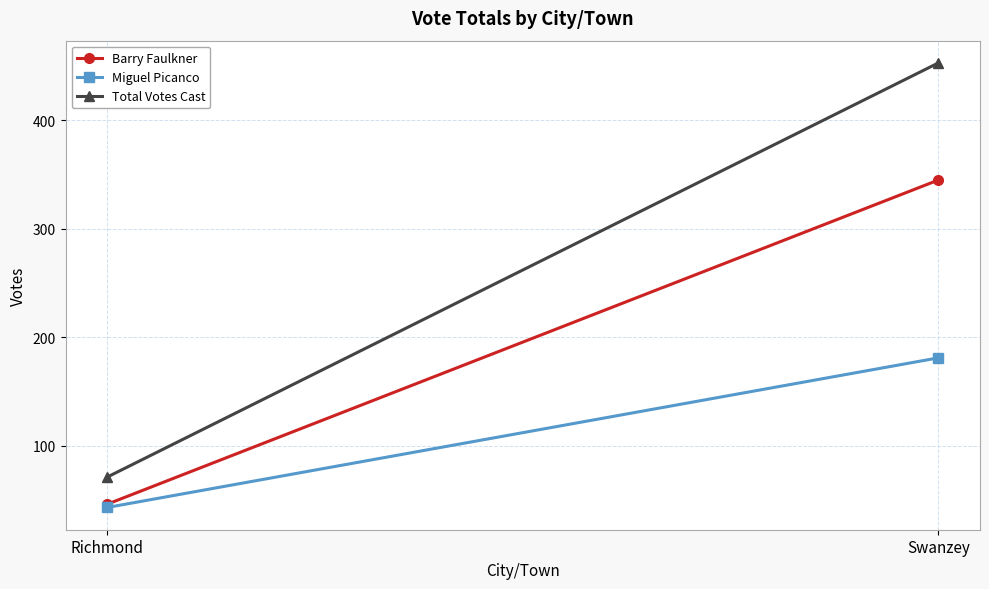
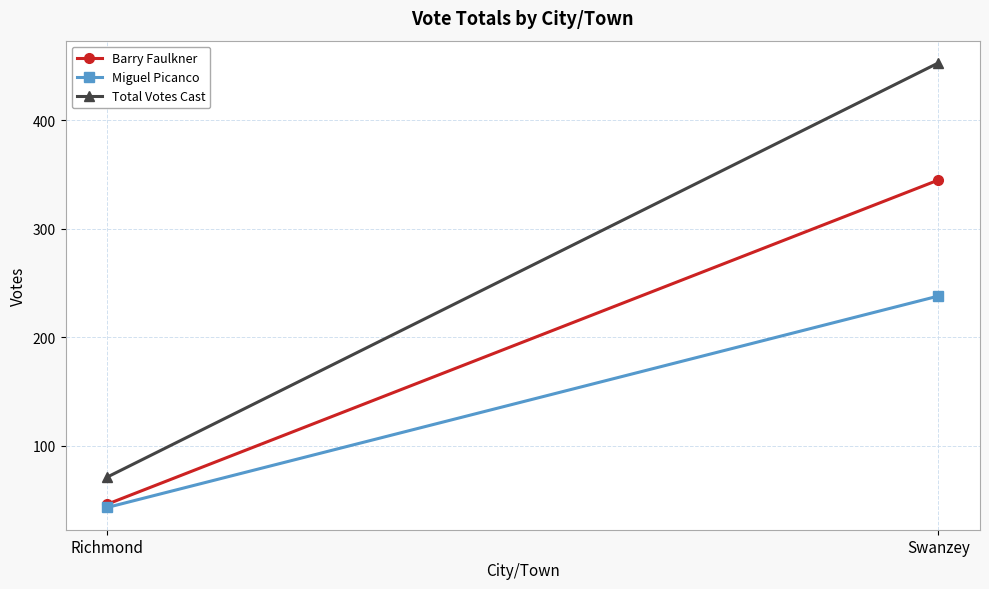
Miguel Picanco, Swanzey: 181 -> 238
